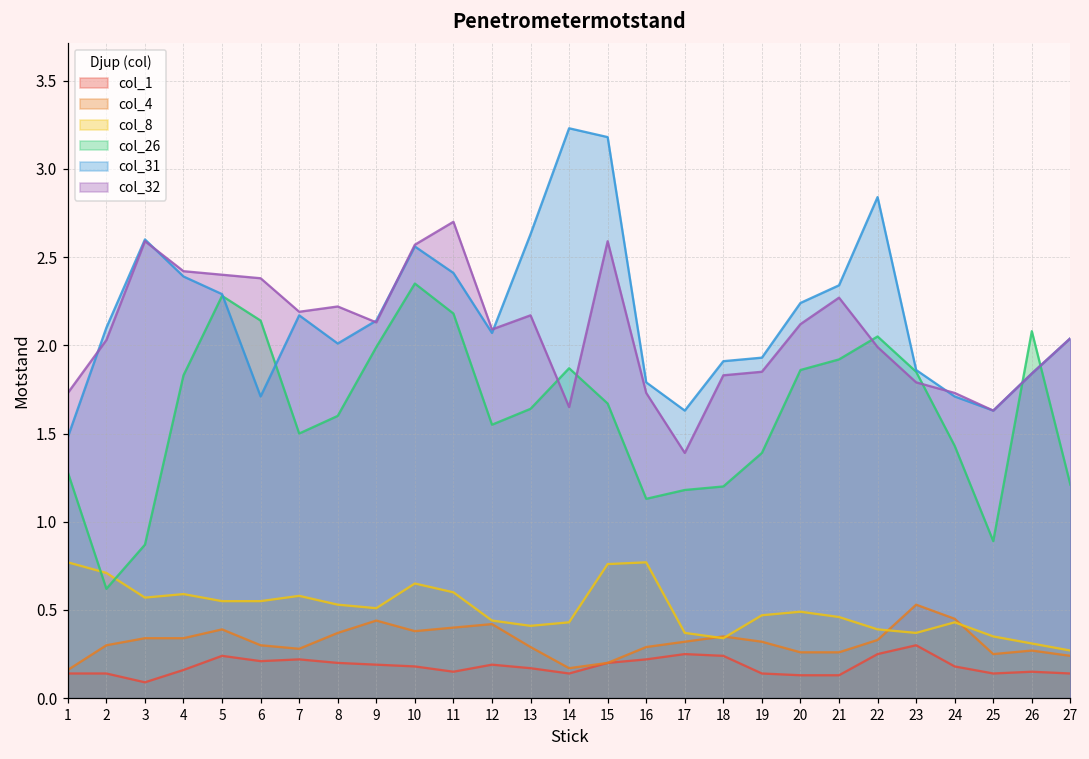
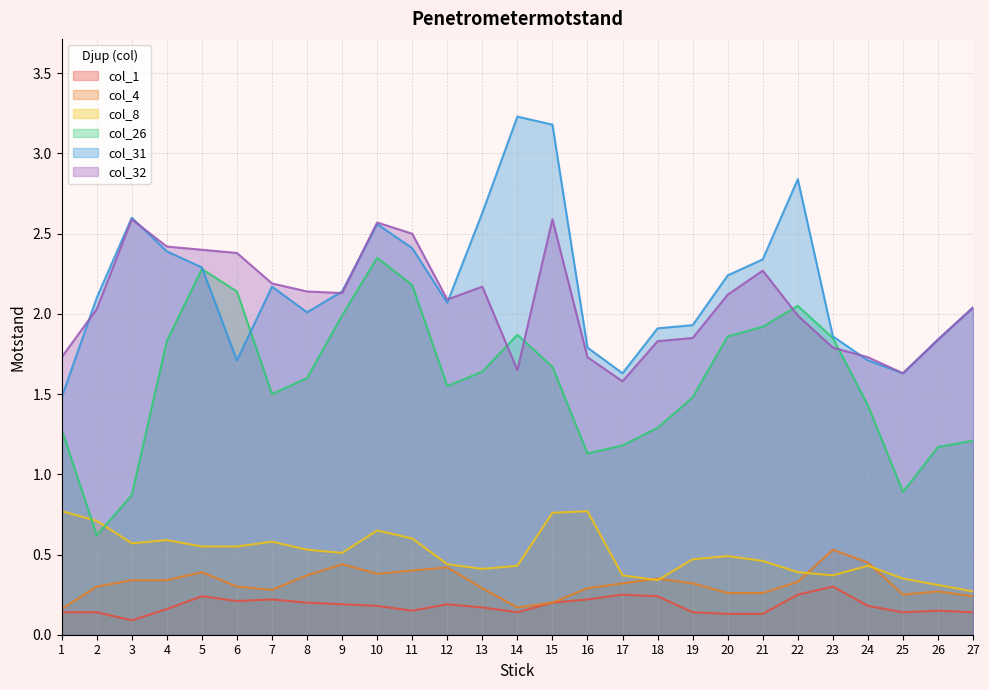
col_32, 8: 2.22 -> 2.14
col_32, 11: 2.7 -> 2.5
col_32, 17: 1.39 -> 1.58
col_26, 18: 1.20 -> 1.29
col_26, 19: 1.39 -> 1.48
col_26, 26: 2.08 -> 1.17
